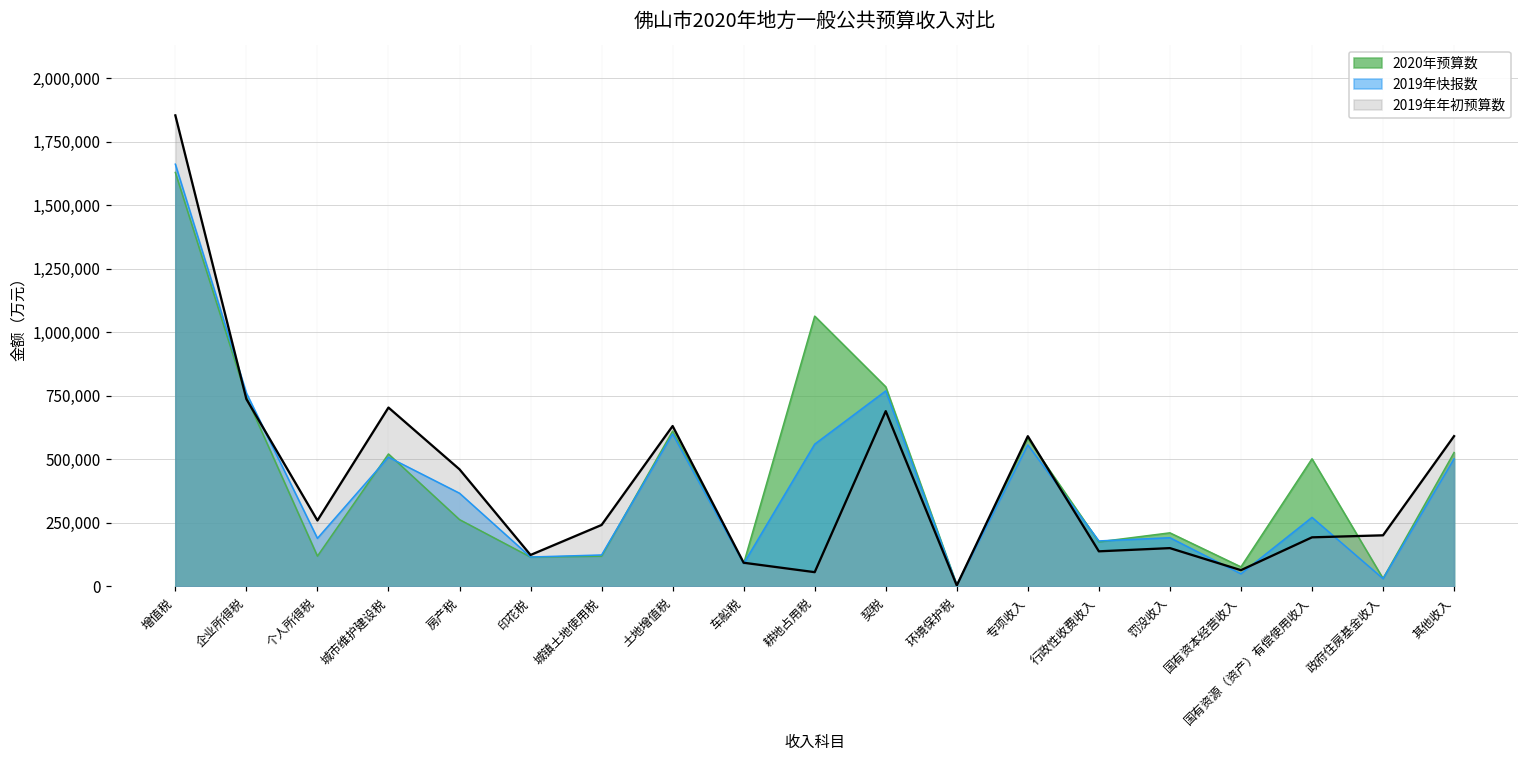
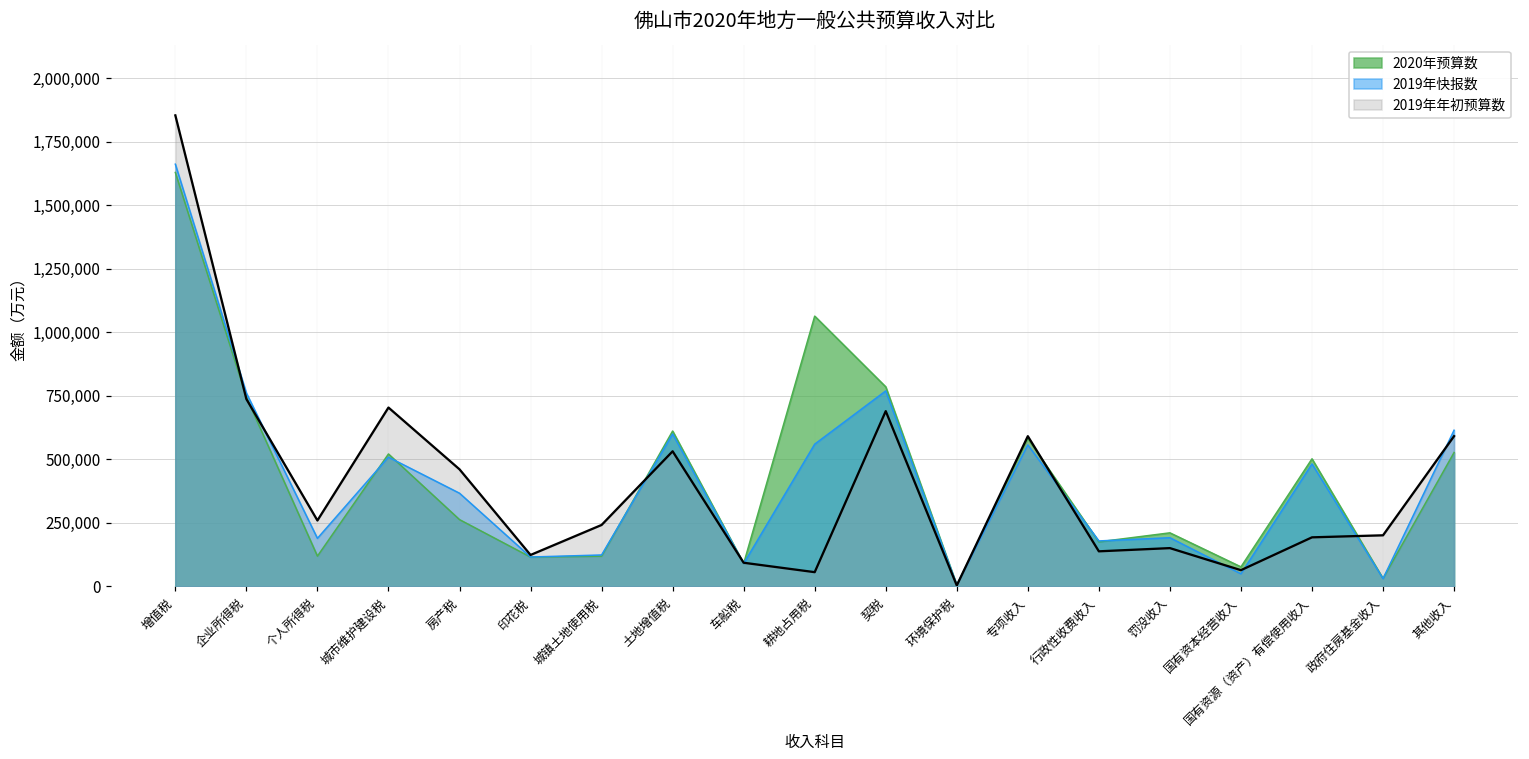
2019年年初预算数, 土地增值税: 630,000 -> 530,000
2019年快报数, 国有资源（资产）有偿使用收入: 270,000 -> 480,000
2019年快报数, 其他收入: 500,000 -> 610,000
